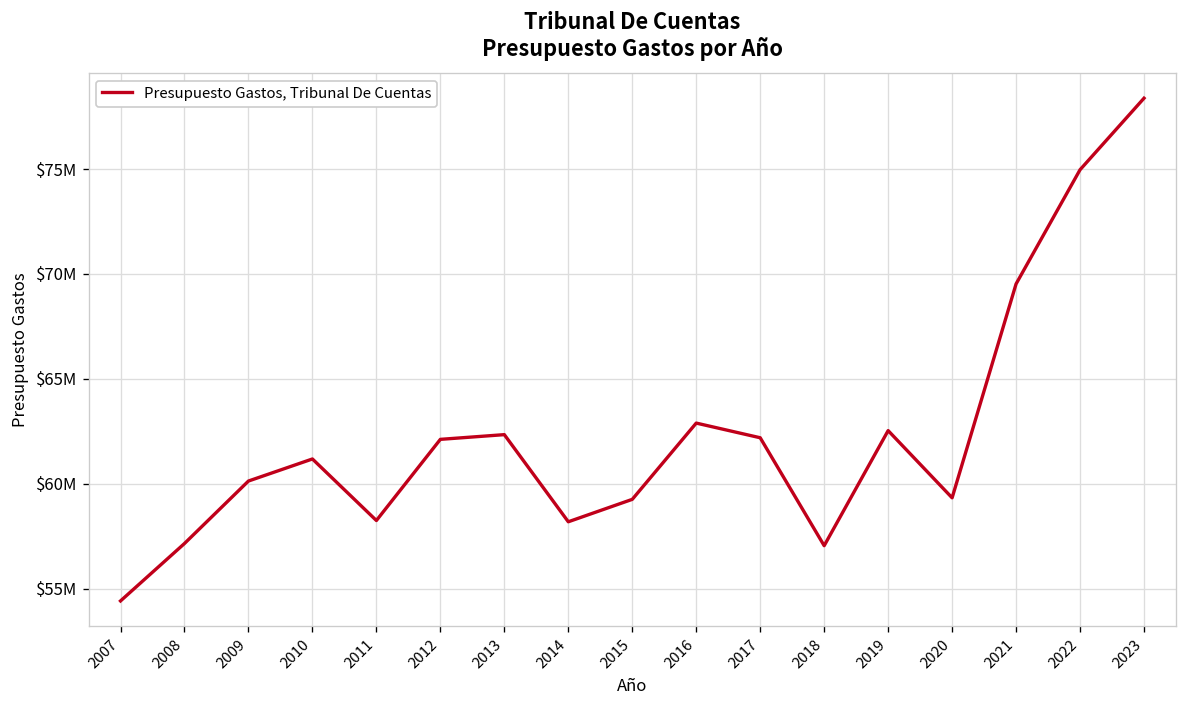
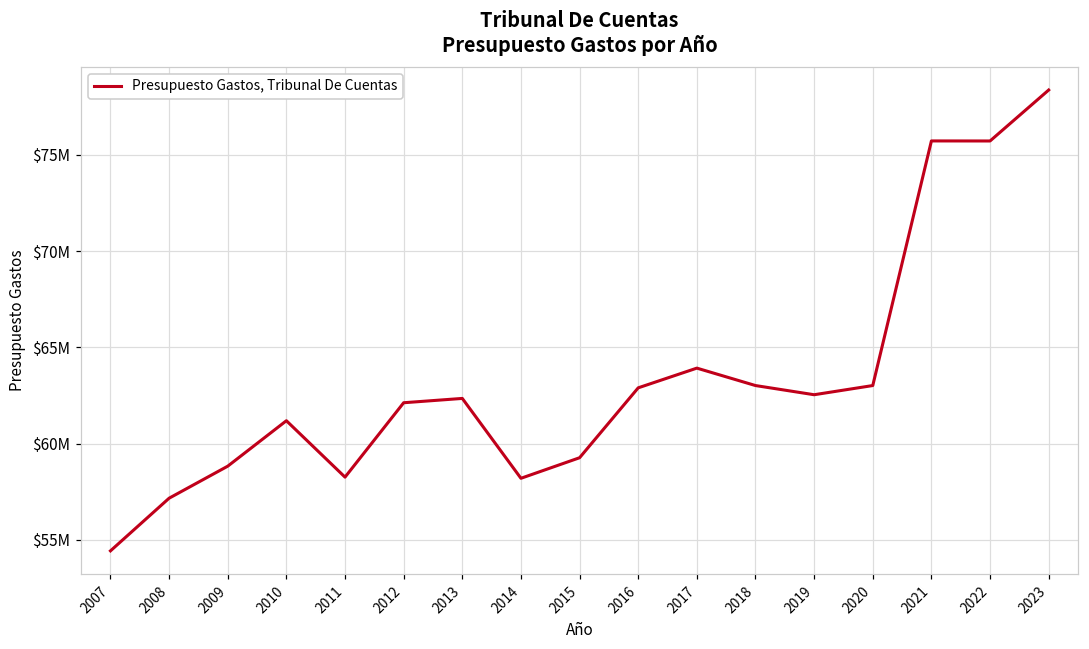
2009: $60100000 -> $58800000
2017: $62200000 -> $63900000
2018: $57100000 -> $63000000
2020: $59300000 -> $63000000
2021: $69500000 -> $75700000
2022: $75000000 -> $75700000
